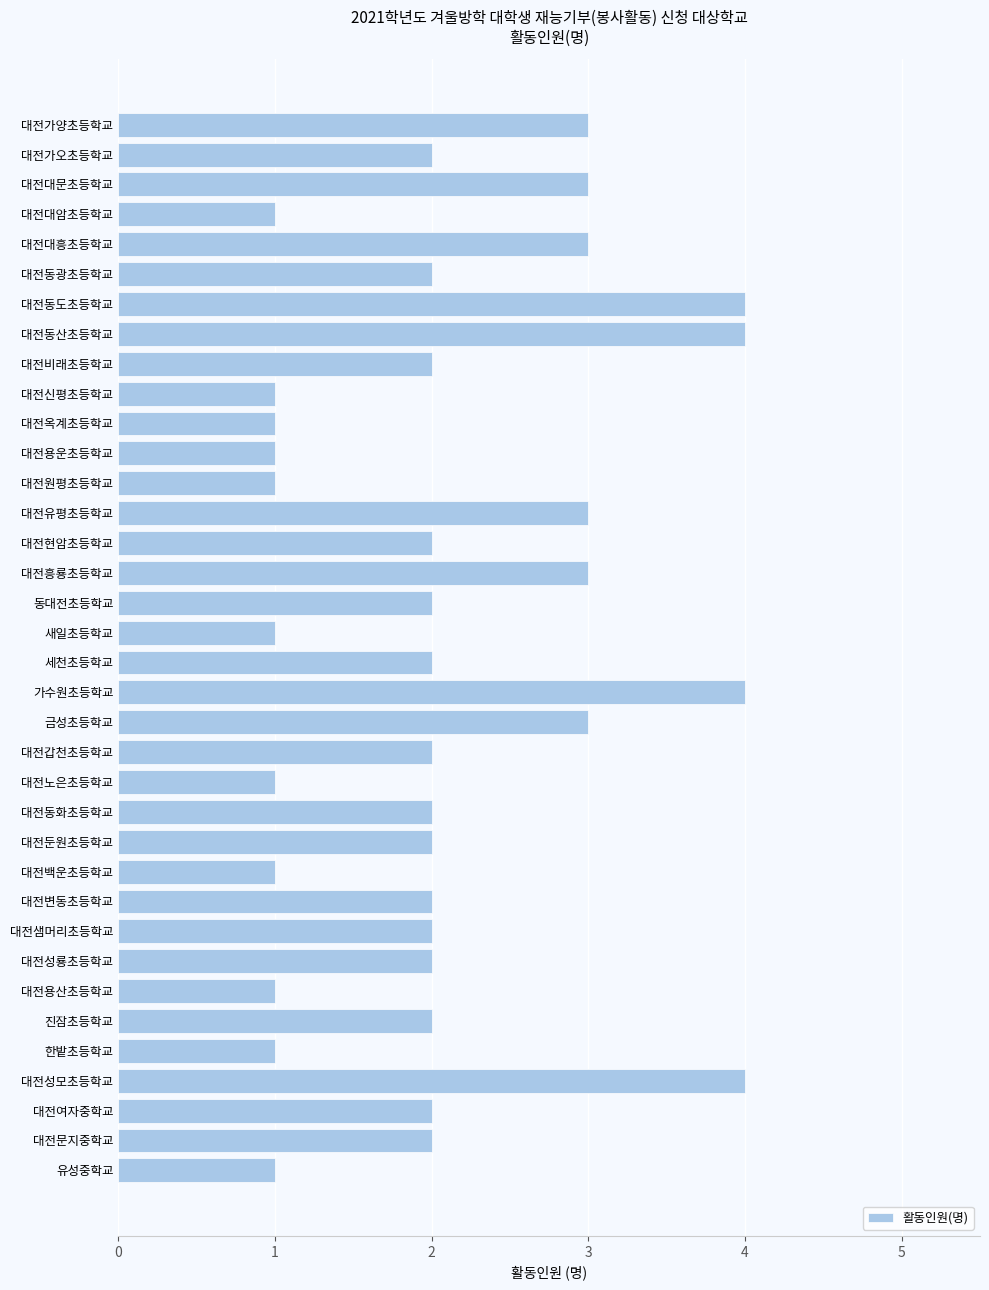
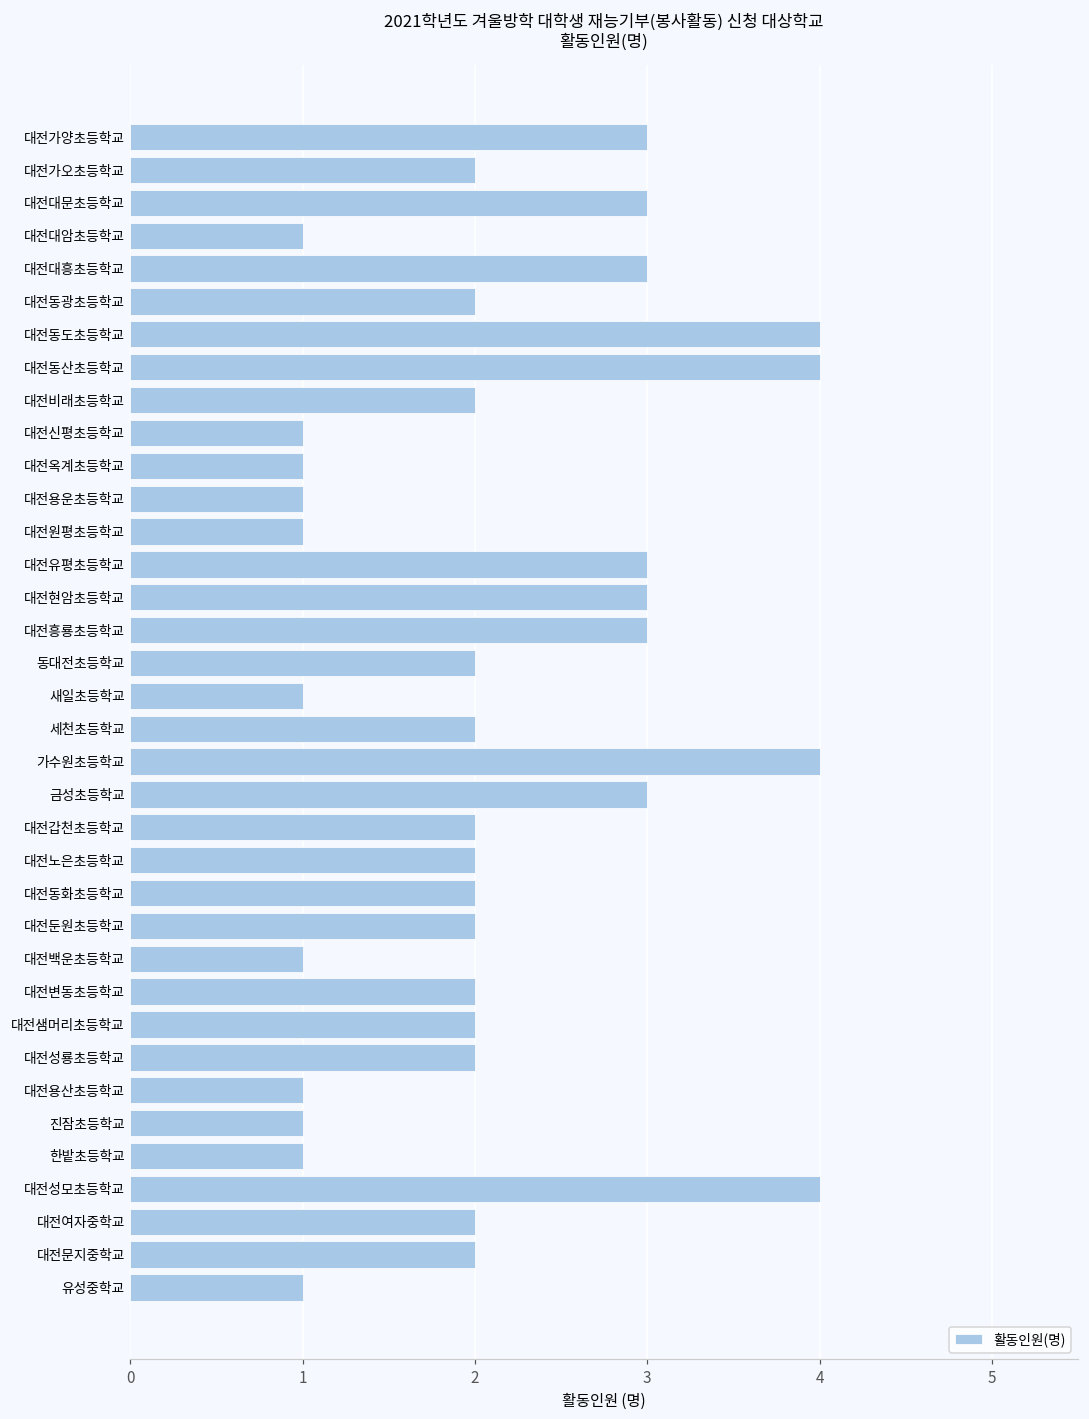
대전현암초등학교: 2 -> 3
대전노은초등학교: 1 -> 2
진잠초등학교: 2 -> 1
